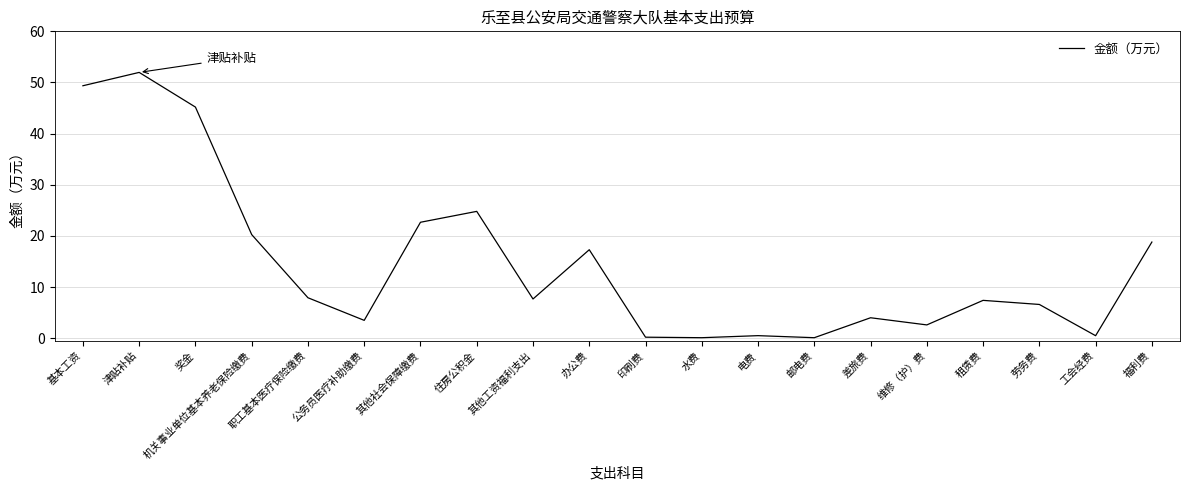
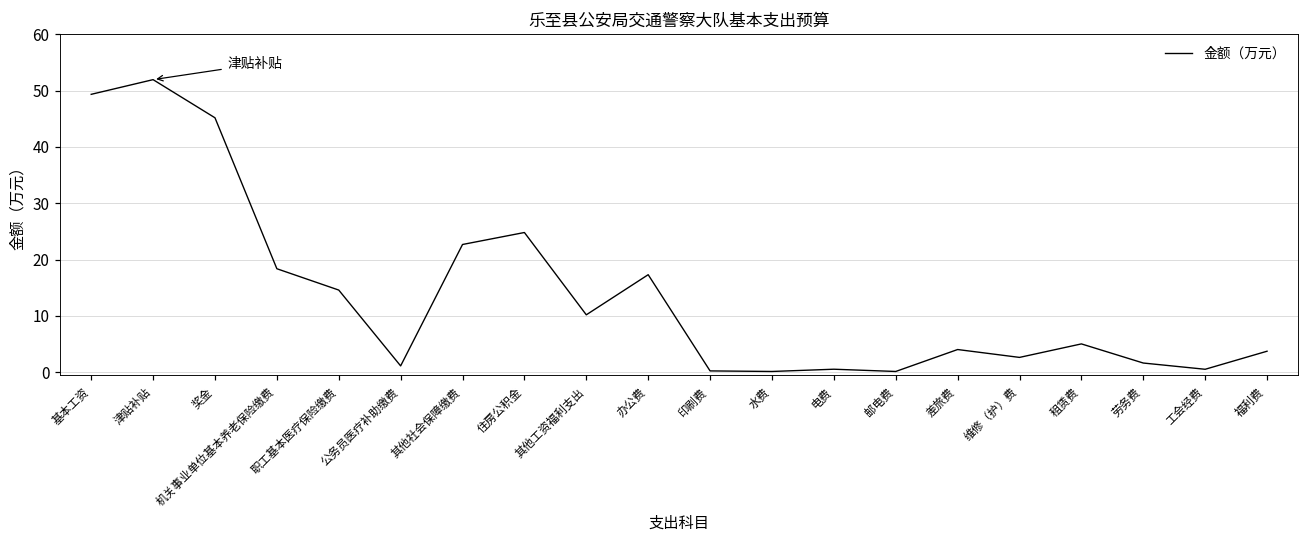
机关事业单位基本养老保险缴费: 20 -> 18
职工基本医疗保险缴费: 8 -> 15
公务员医疗补助缴费: 3 -> 1
其他工资福利支出: 8 -> 10
租赁费: 7 -> 5
劳务费: 7 -> 2
福利费: 19 -> 4
